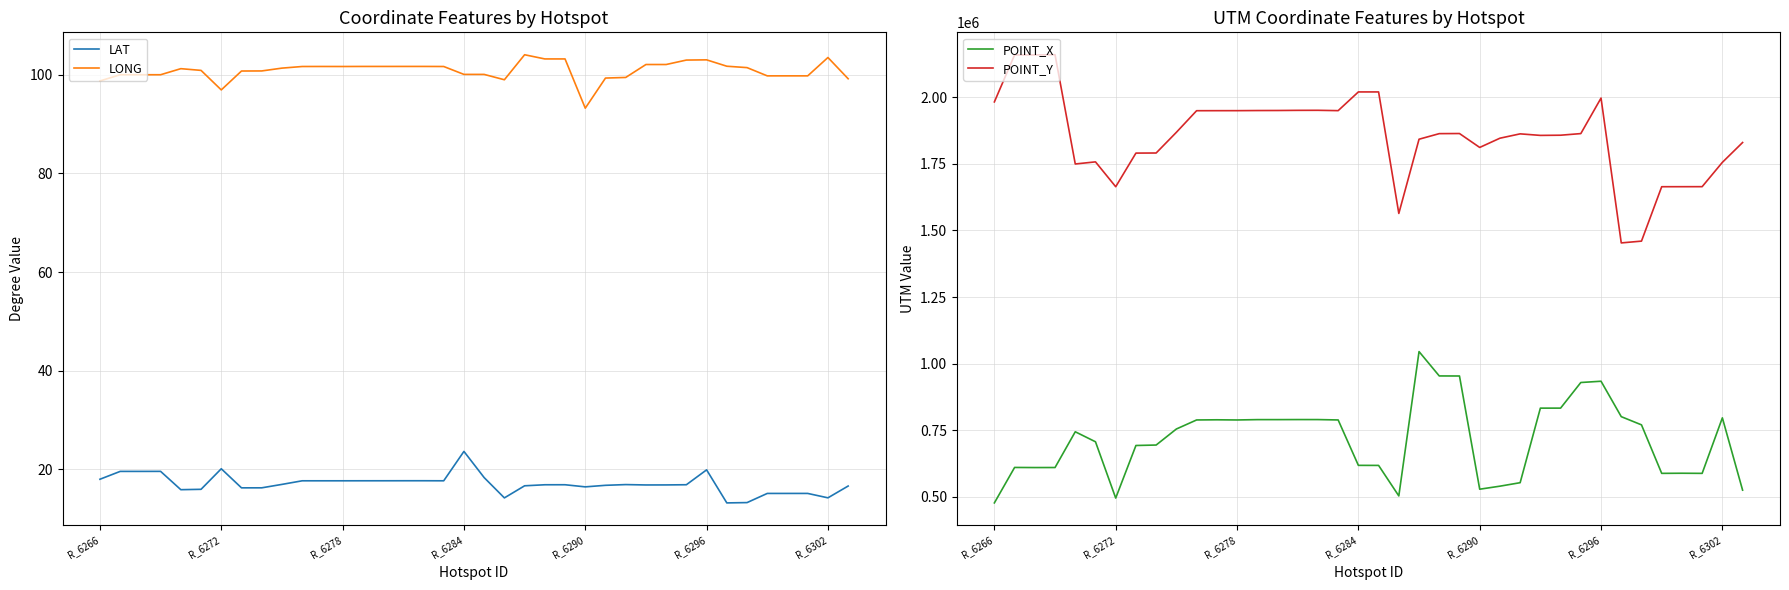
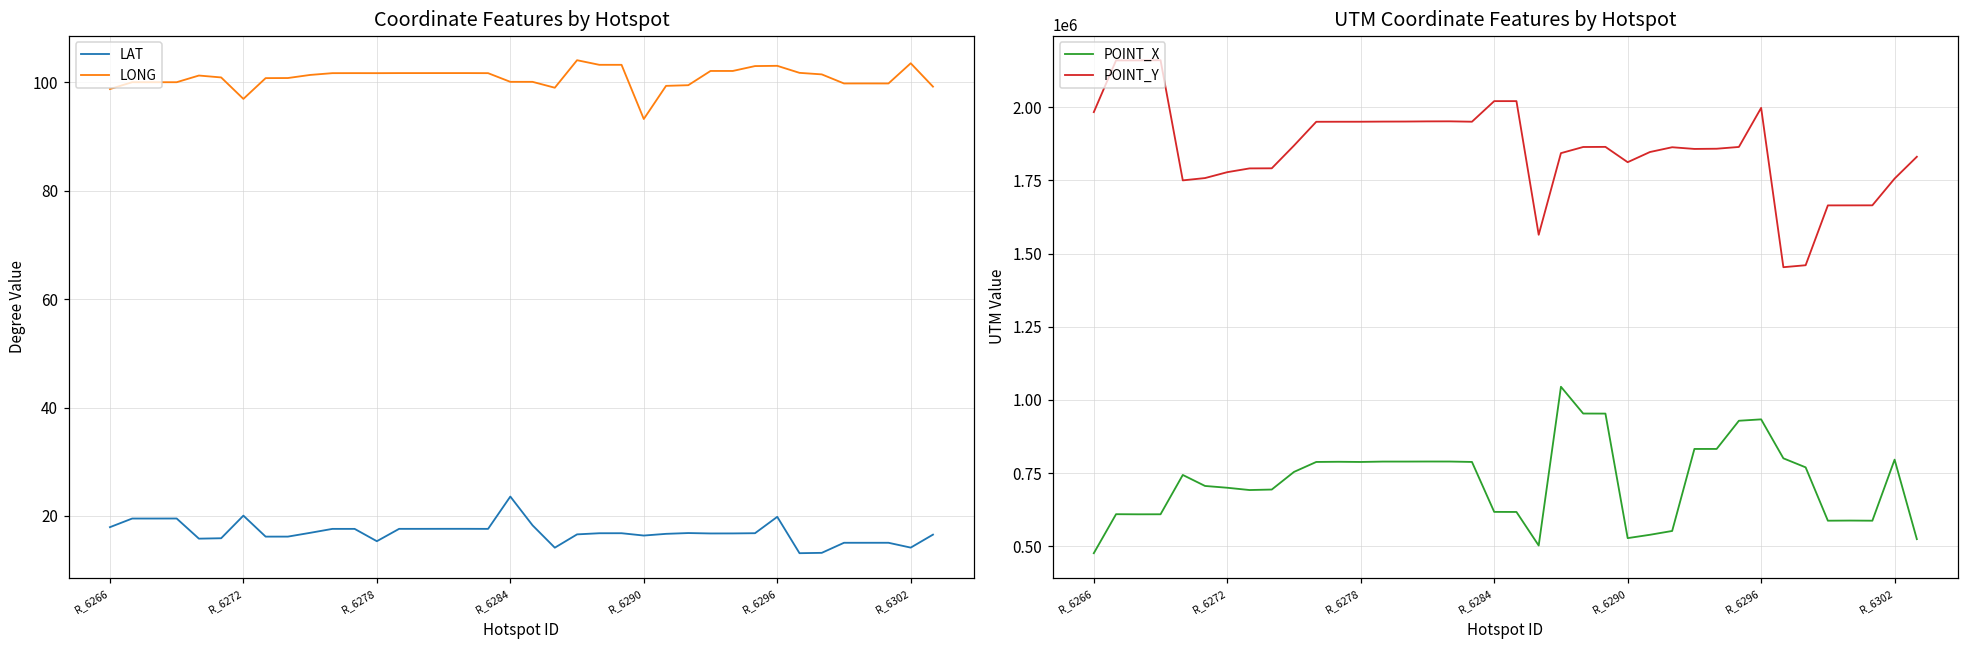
Coordinate Features by Hotspot, LAT, R_6278: 18 -> 15
UTM Coordinate Features by Hotspot, POINT_X, R_6272: 490000 -> 700000
UTM Coordinate Features by Hotspot, POINT_Y, R_6272: 1660000 -> 1780000
